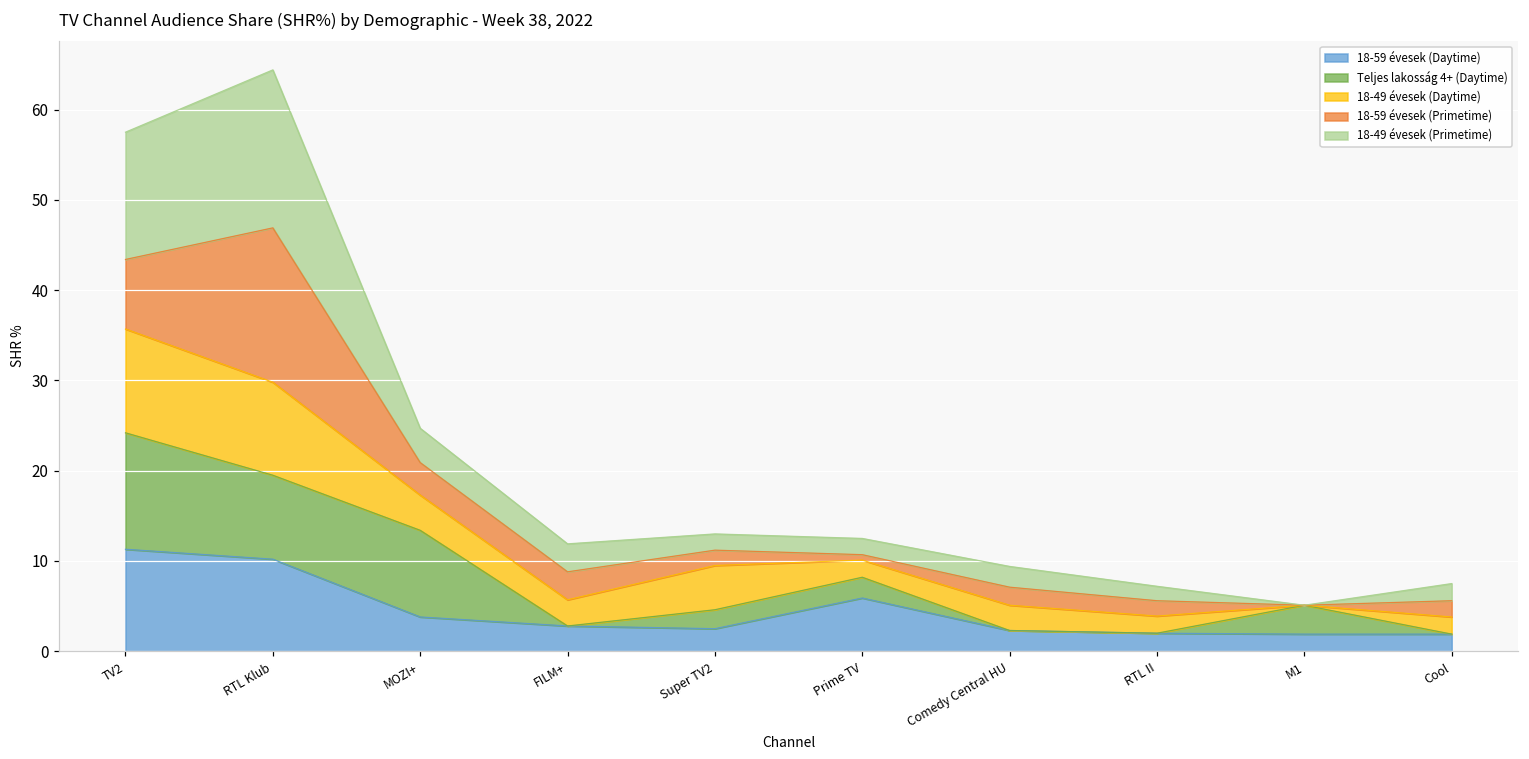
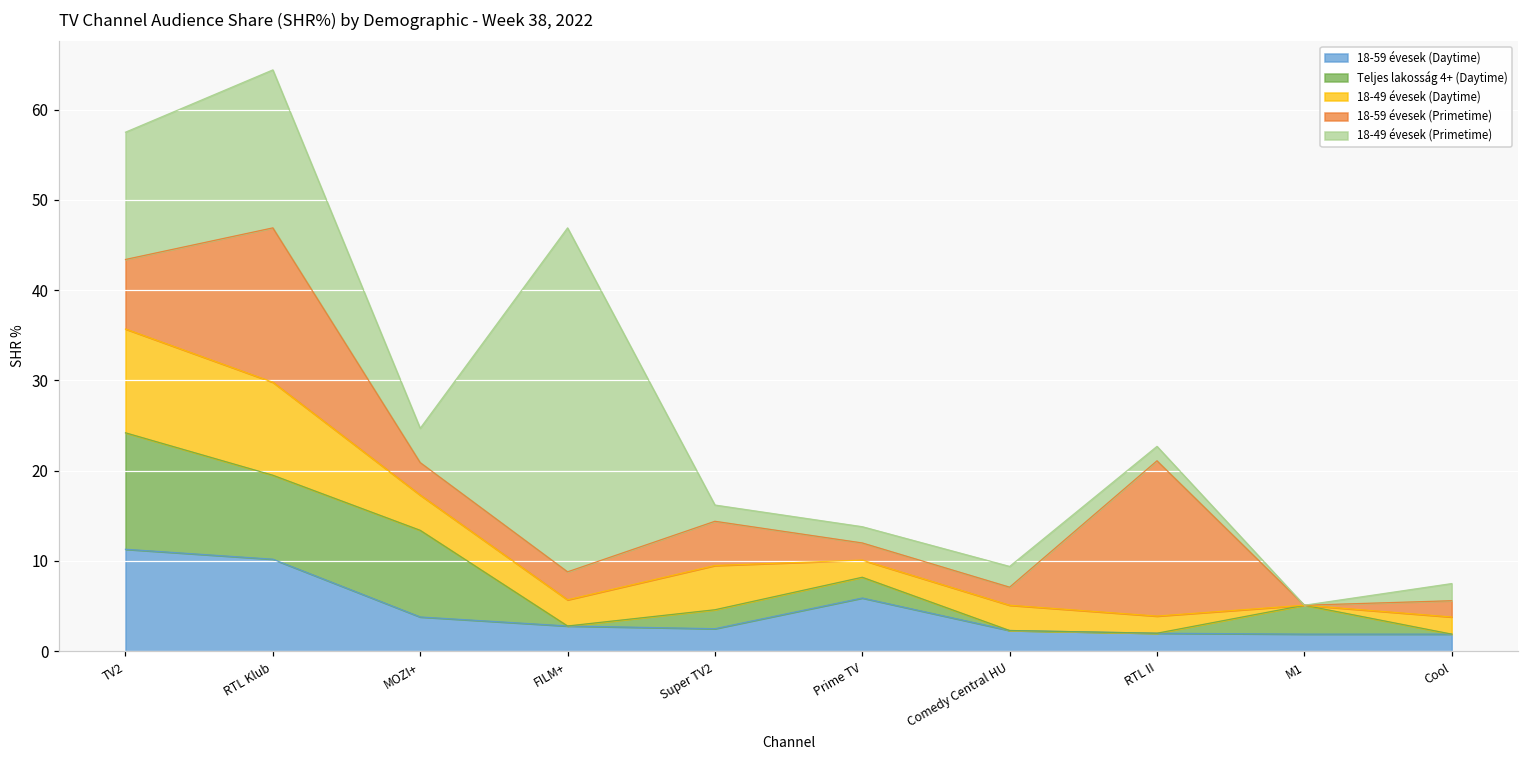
18-49 évesek (Primetime), FILM+: 3 -> 38
18-59 évesek (Primetime), Super TV2: 2 -> 5
18-59 évesek (Primetime), Prime TV: 1 -> 2
18-59 évesek (Primetime), RTL II: 2 -> 17
